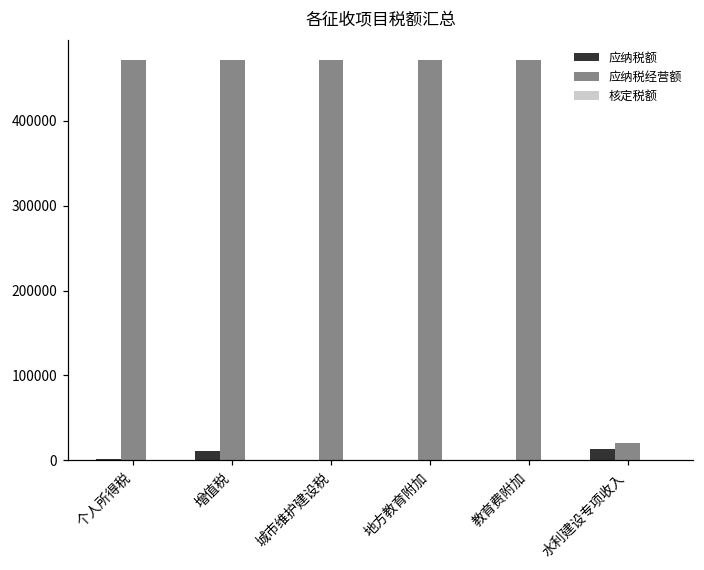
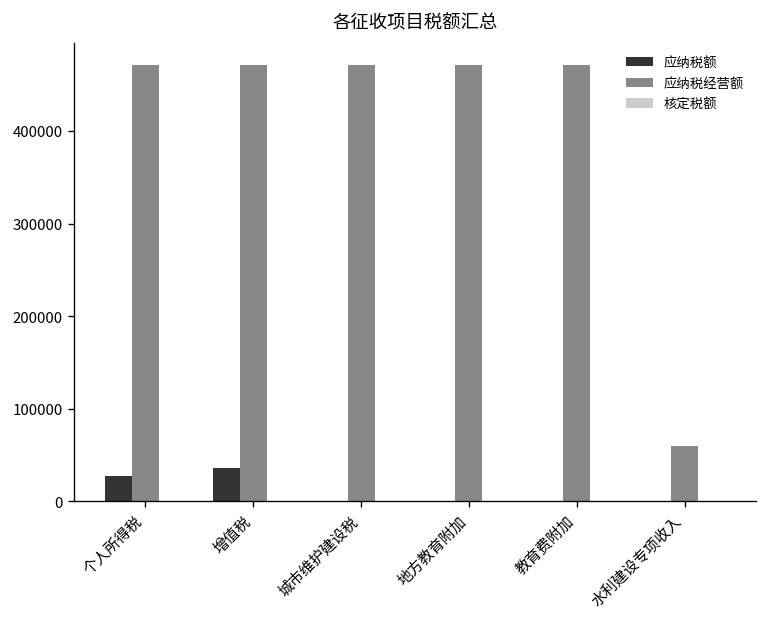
应纳税额, 个人所得税: 0 -> 30000
应纳税额, 增值税: 10000 -> 40000
应纳税额, 水利建设专项收入: 10000 -> 0
应纳税经营额, 水利建设专项收入: 20000 -> 60000
